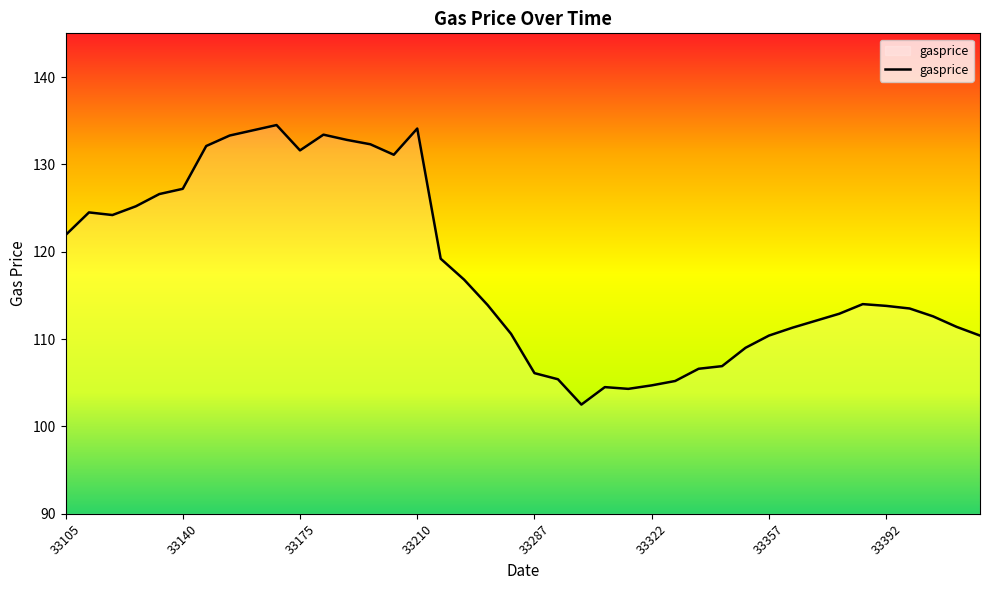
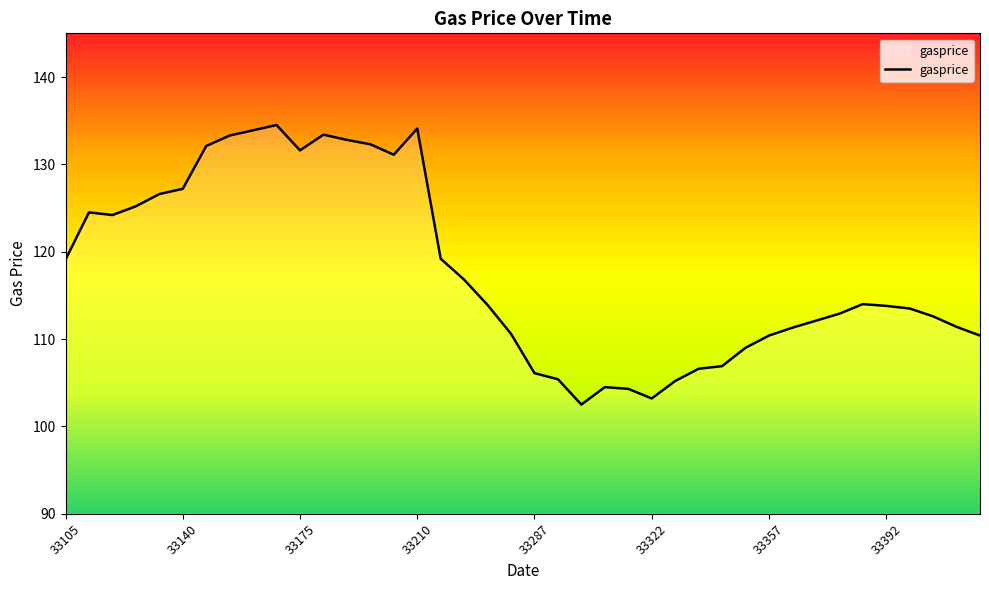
33105: 122 -> 119
33322: 105 -> 103
